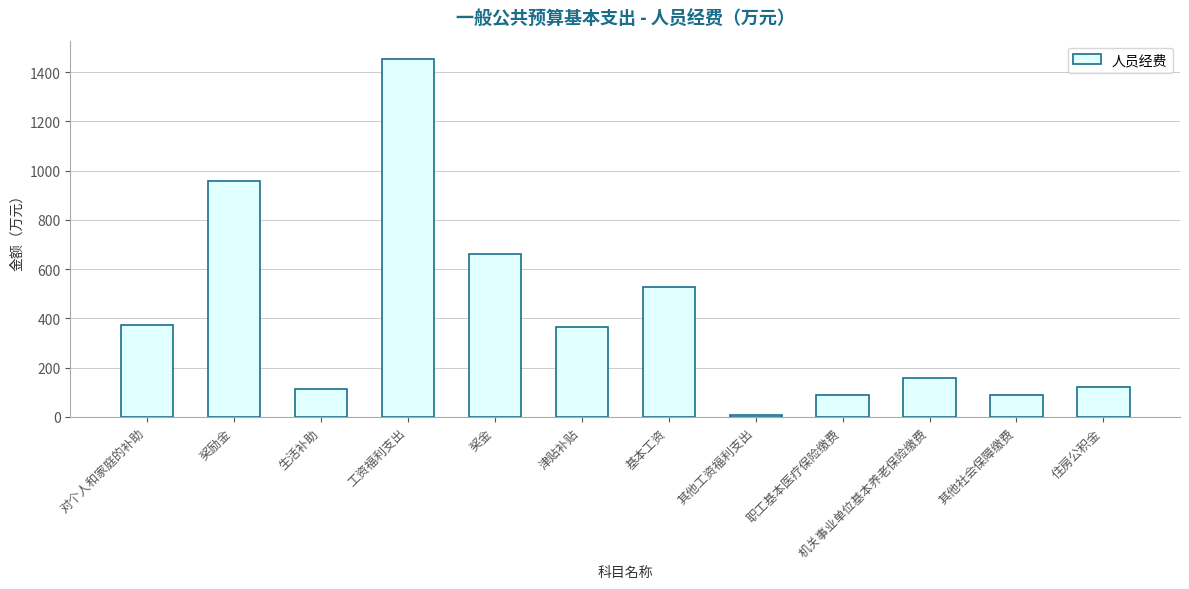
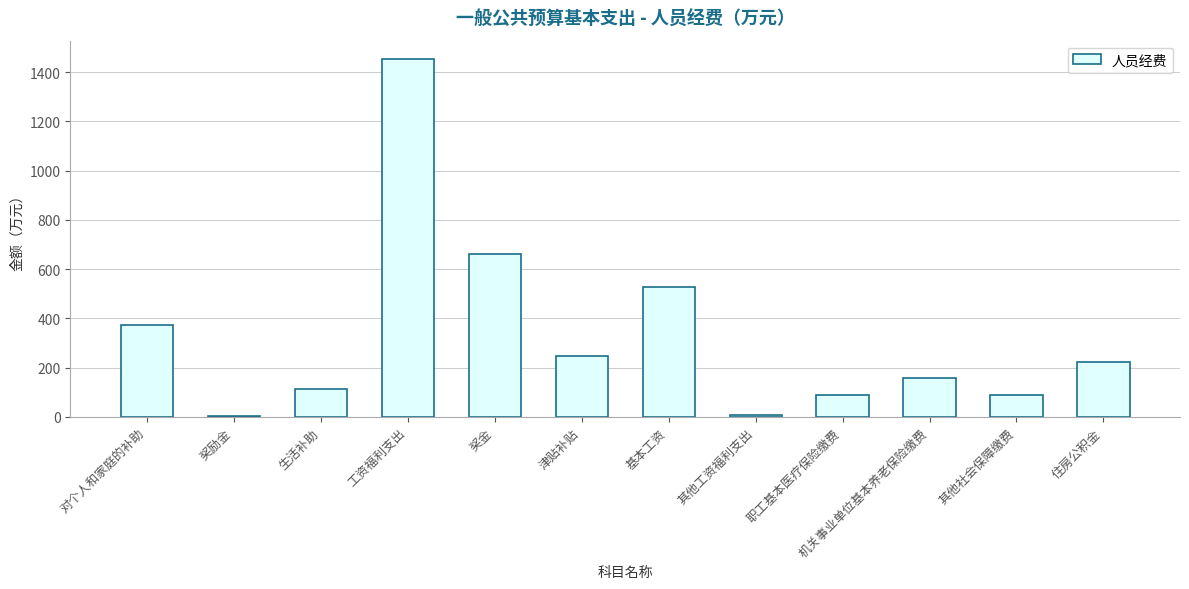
奖励金: 960 -> 0
津贴补贴: 370 -> 250
住房公积金: 120 -> 220
